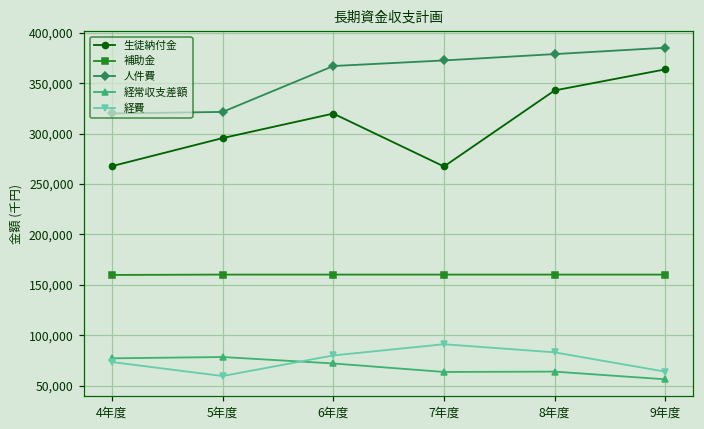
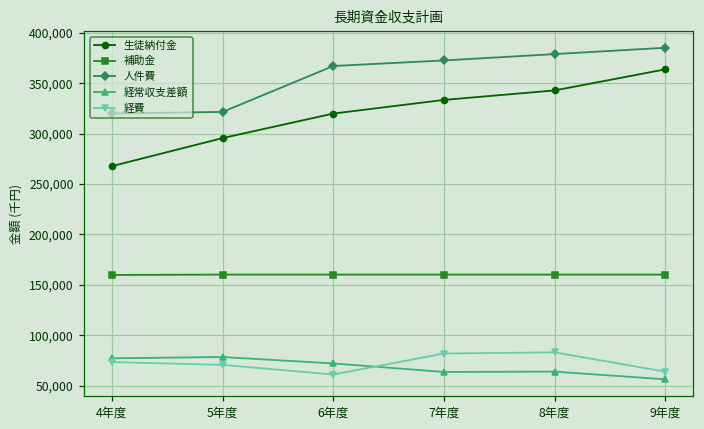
経費, 5年度: 60,000 -> 70,000
経費, 6年度: 80,000 -> 60,000
生徒納付金, 7年度: 270,000 -> 330,000
経費, 7年度: 90,000 -> 80,000
